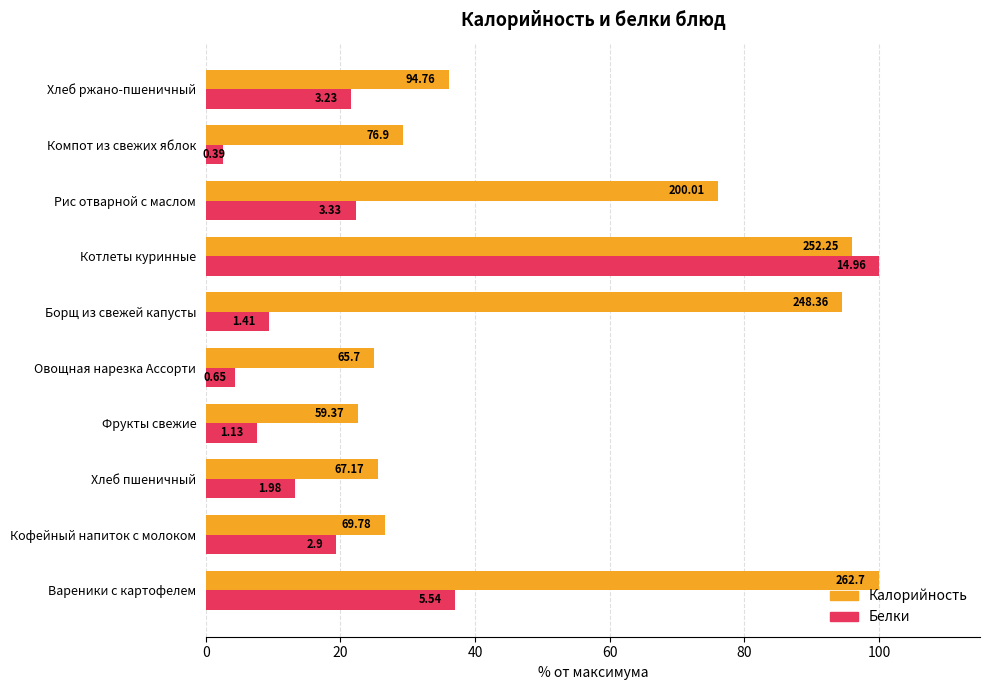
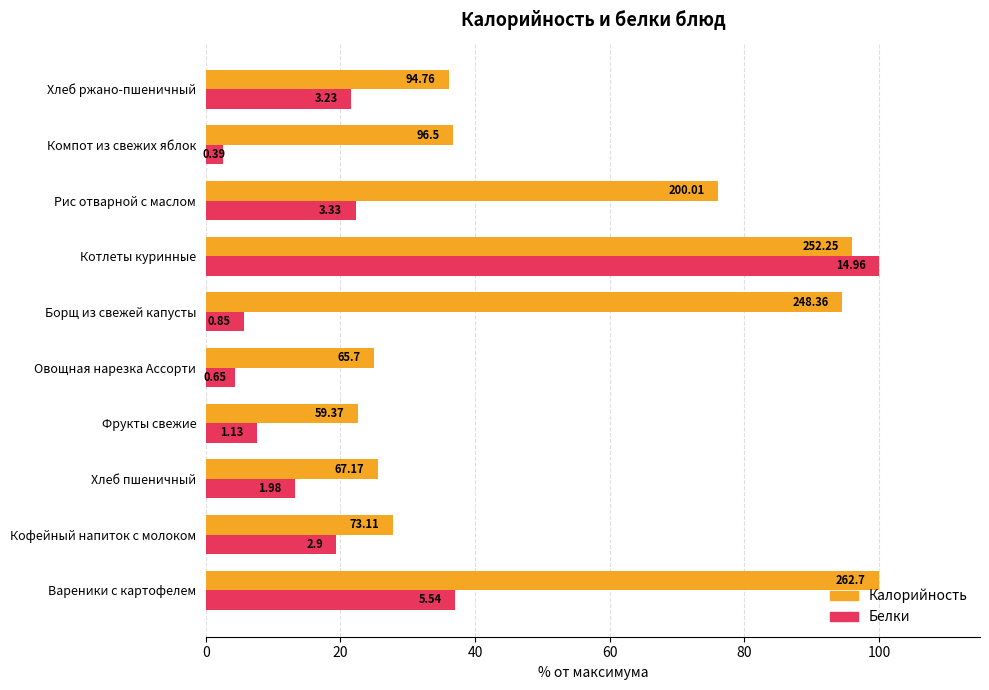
Калорийность, Компот из свежих яблок: 76.9 -> 96.5
Белки, Борщ из свежей капусты: 1.41 -> 0.85
Калорийность, Кофейный напиток с молоком: 69.78 -> 73.11
